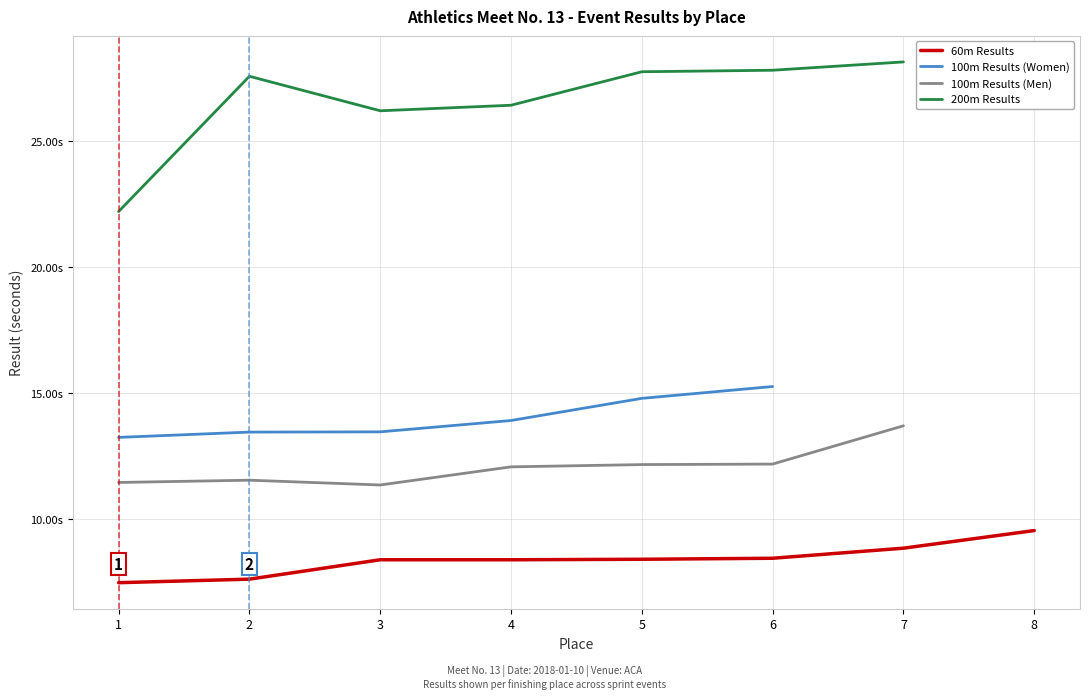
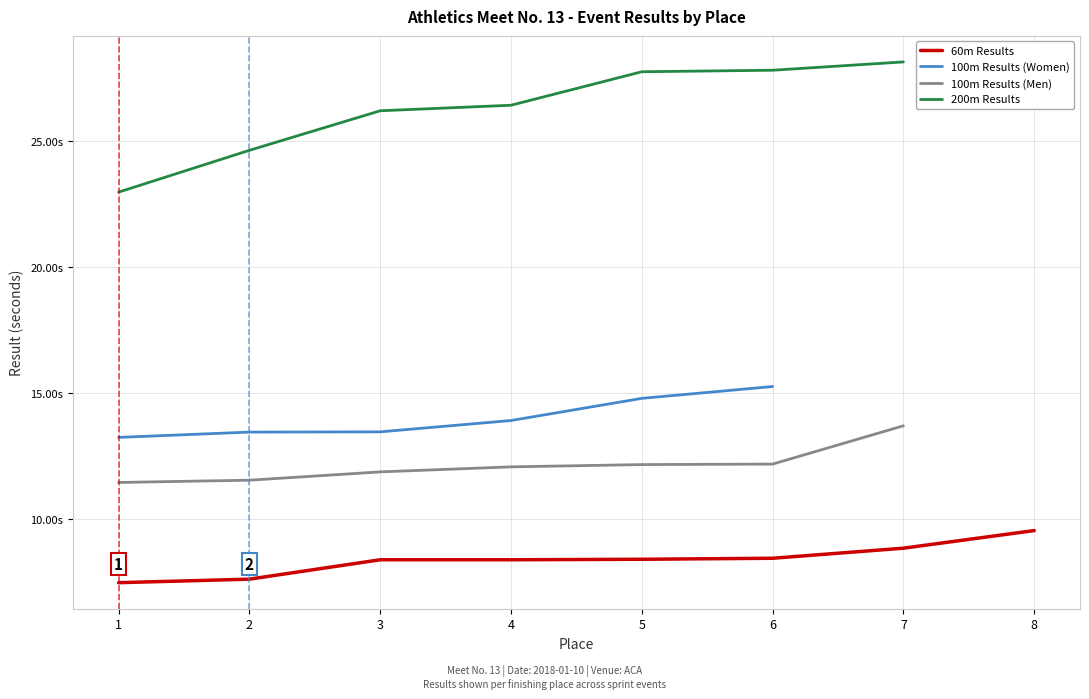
200m Results, 1: 22.2s -> 23.0s
200m Results, 2: 27.6s -> 24.6s
100m Results (Men), 3: 11.3s -> 11.9s
